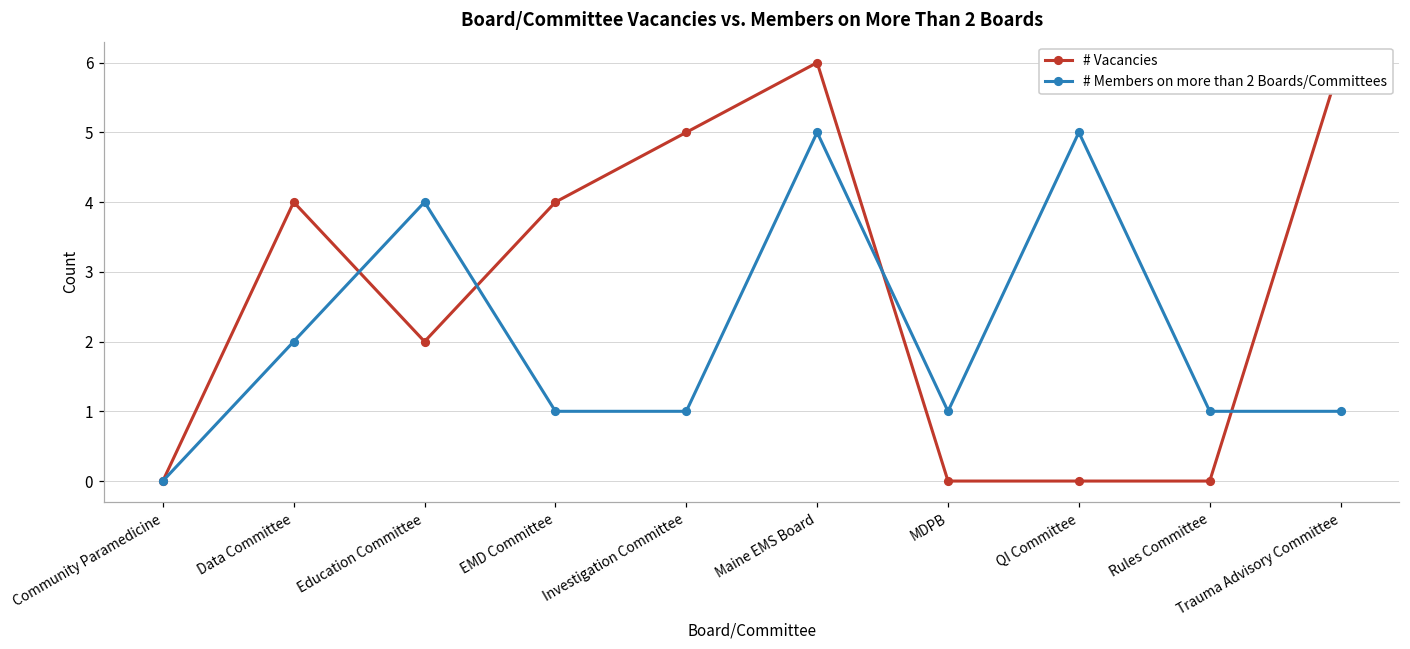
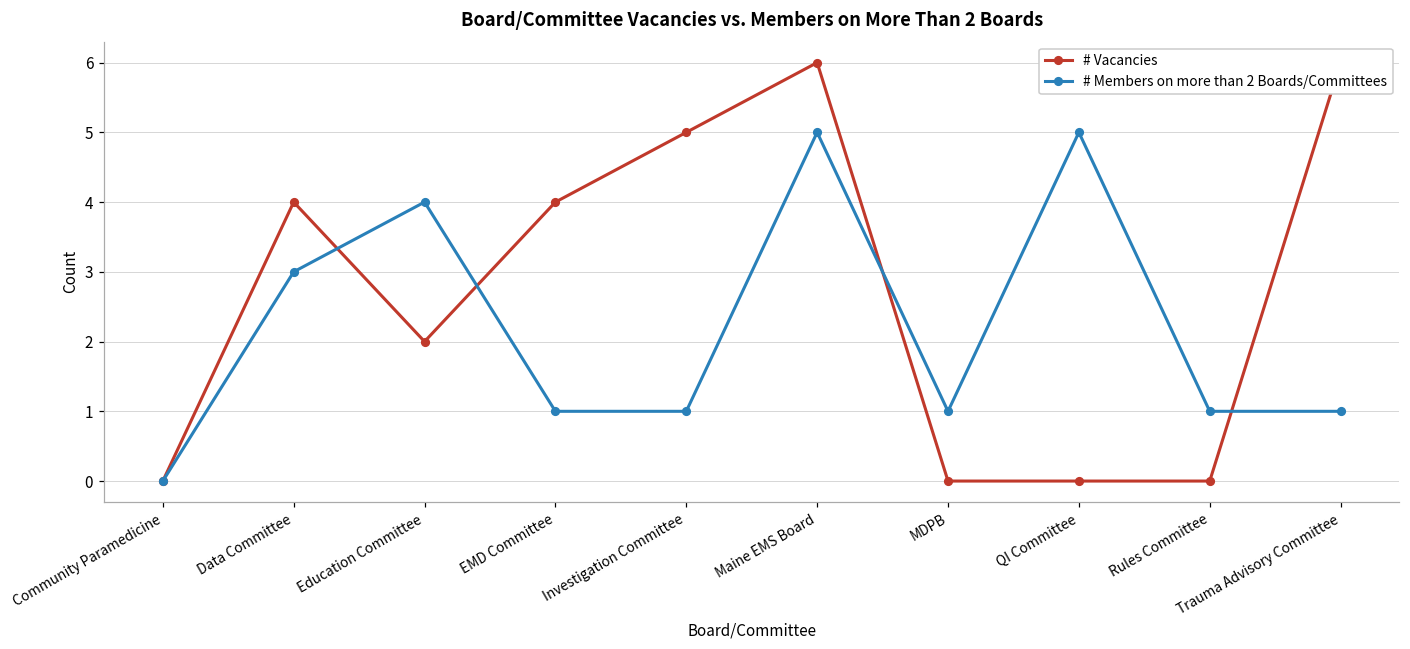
# Members on more than 2 Boards/Committees, Data Committee: 2 -> 3
